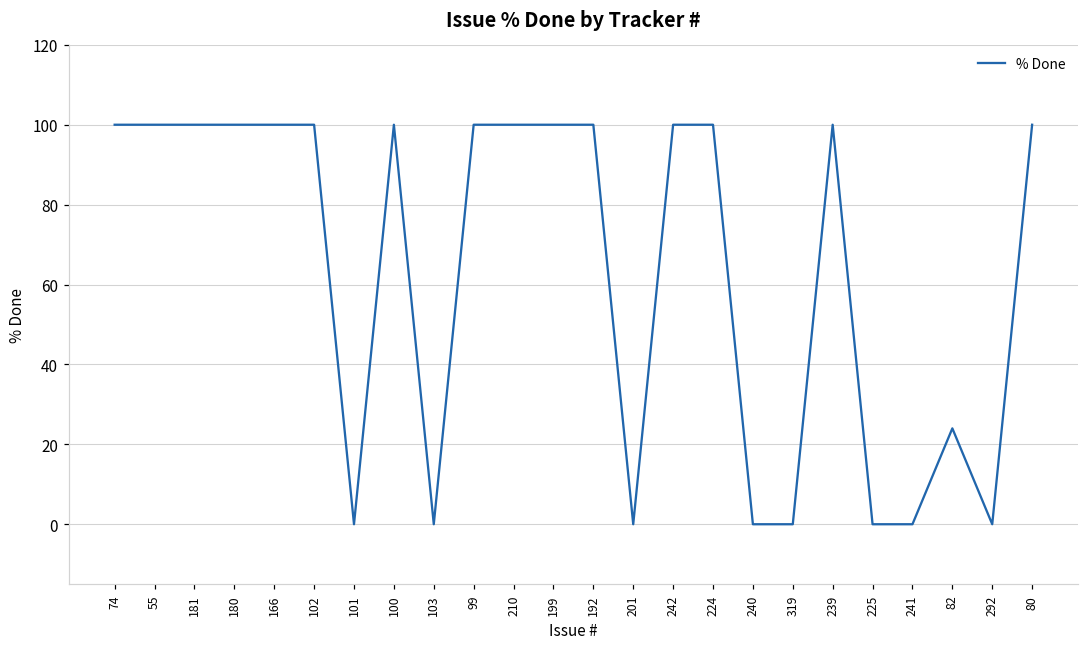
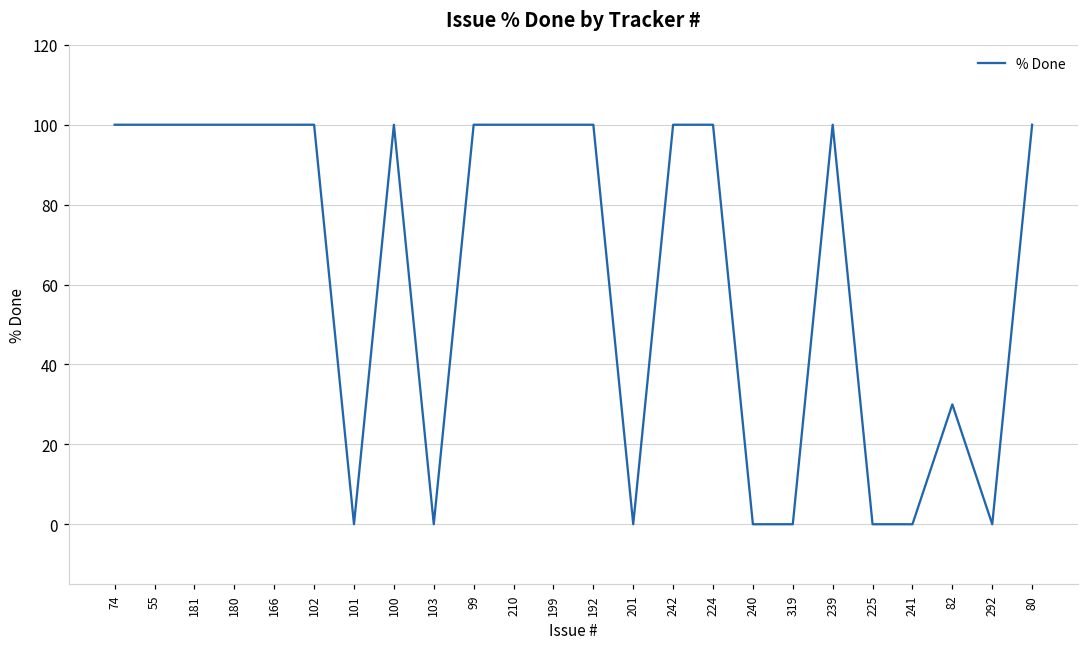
82: 24 -> 30
